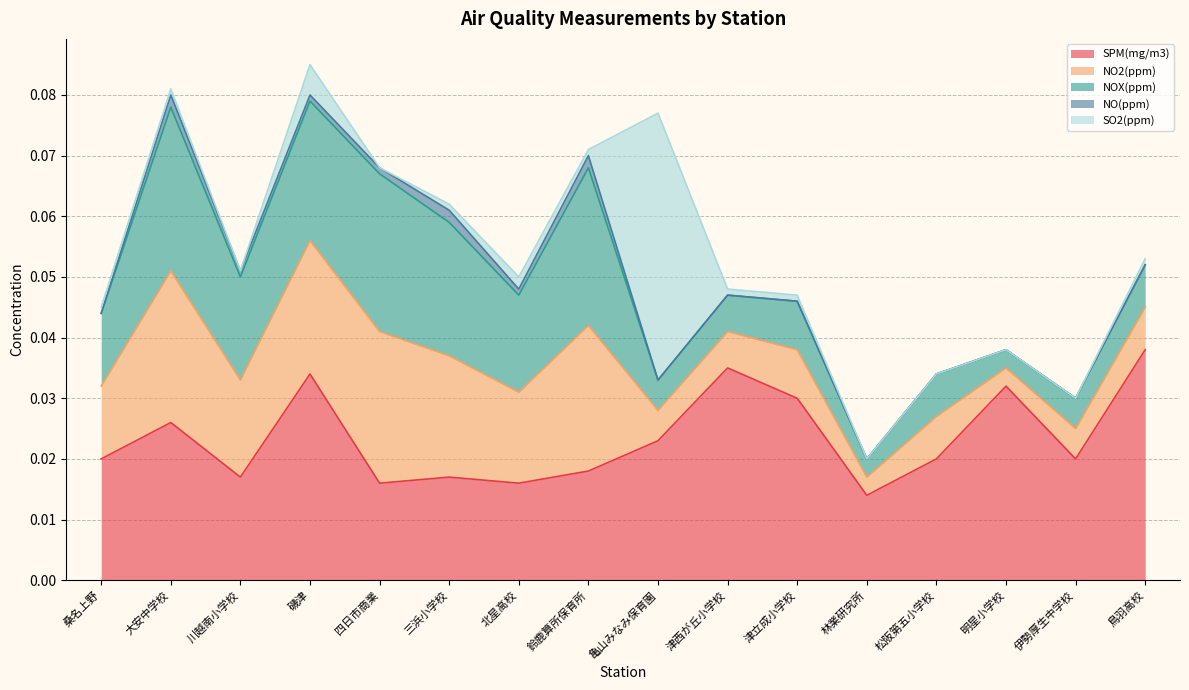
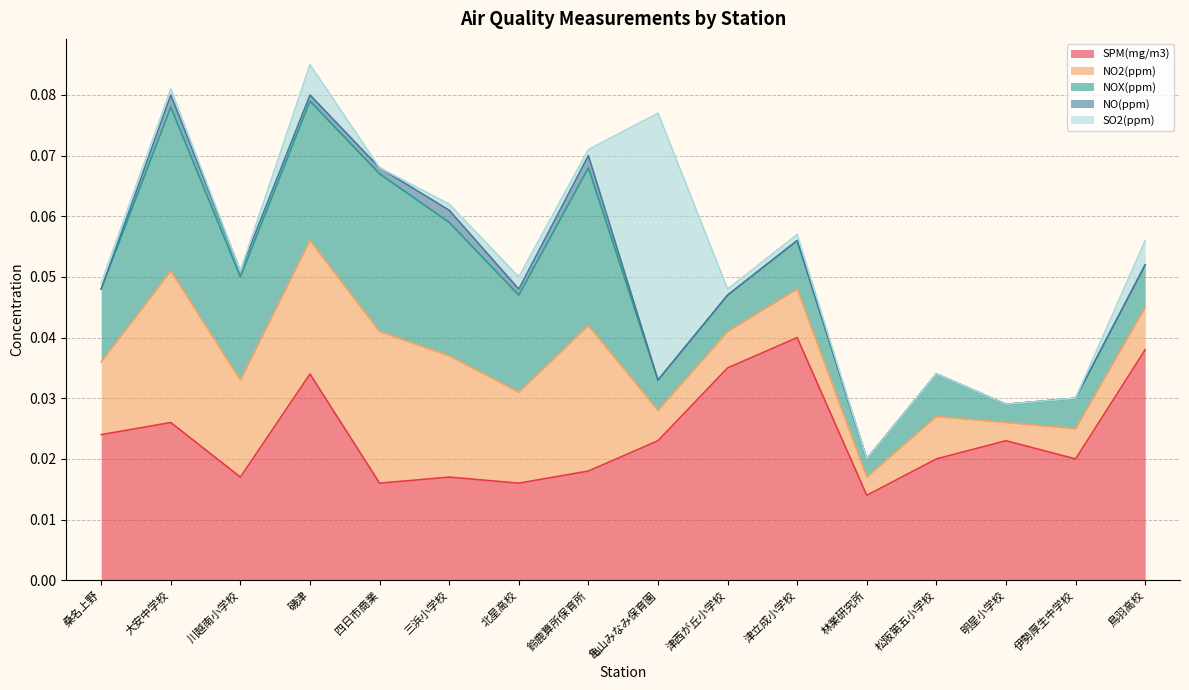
SPM(mg/m3), 桑名上野: 0.020 -> 0.024
SPM(mg/m3), 津立成小学校: 0.03 -> 0.04
SPM(mg/m3), 明星小学校: 0.032 -> 0.023
SO2(ppm), 鳥羽高校: 0.001 -> 0.004
